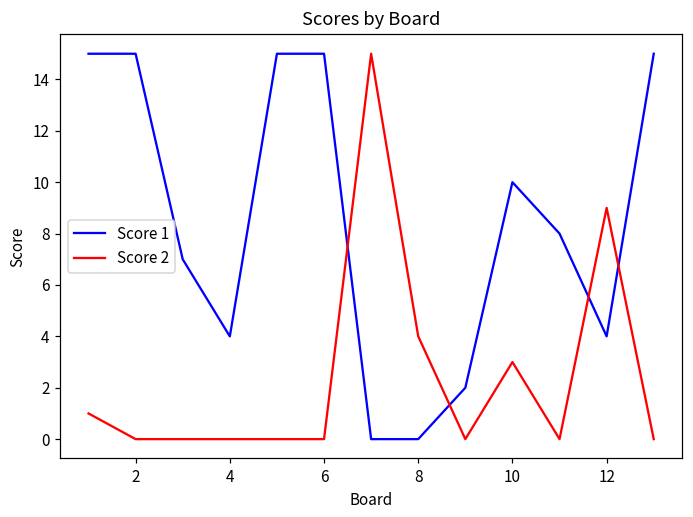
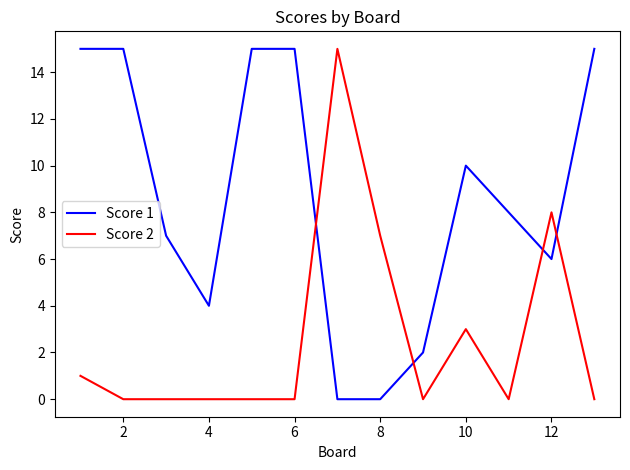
Score 2, 8: 4 -> 7
Score 1, 12: 4 -> 6
Score 2, 12: 9 -> 8
